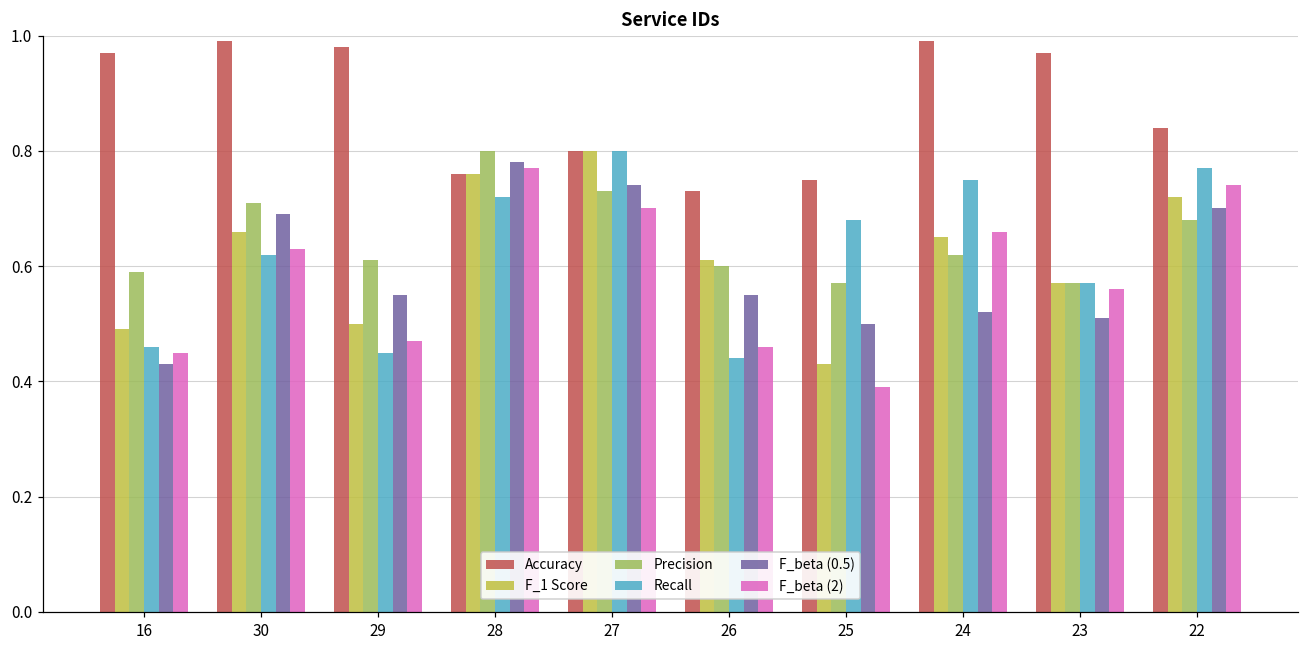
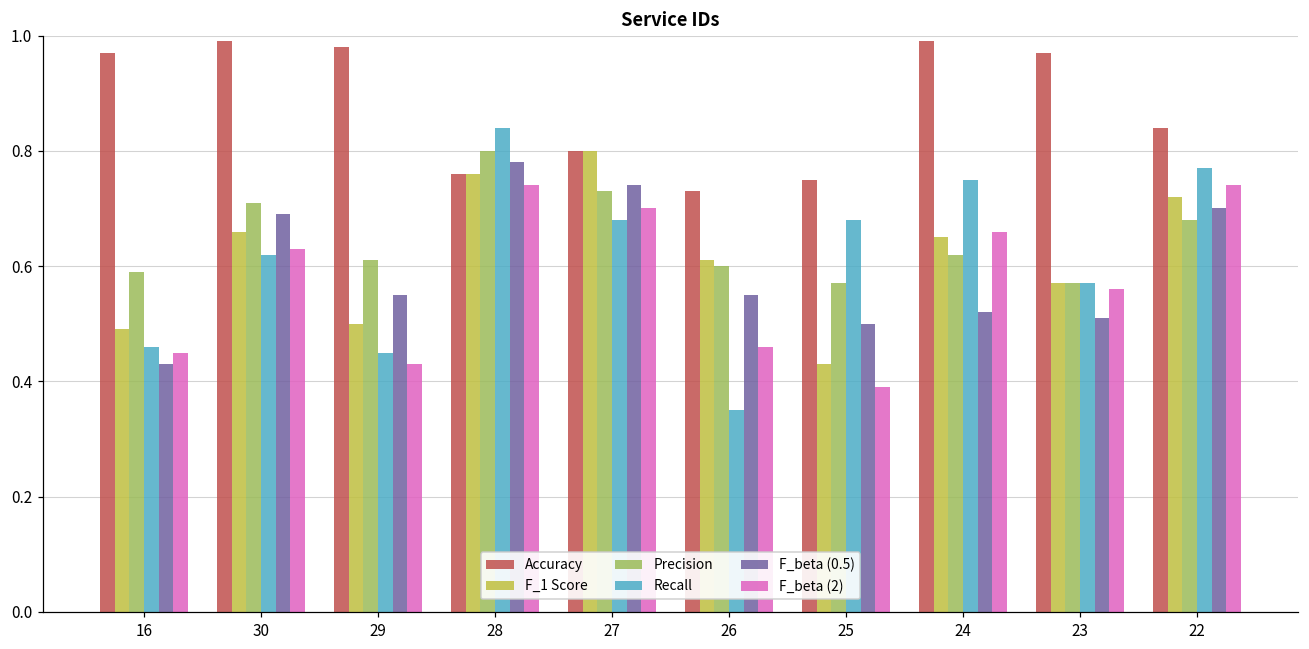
F_beta (2), 29: 0.47 -> 0.43
Recall, 28: 0.72 -> 0.84
F_beta (2), 28: 0.77 -> 0.74
Recall, 27: 0.80 -> 0.68
Recall, 26: 0.44 -> 0.35
